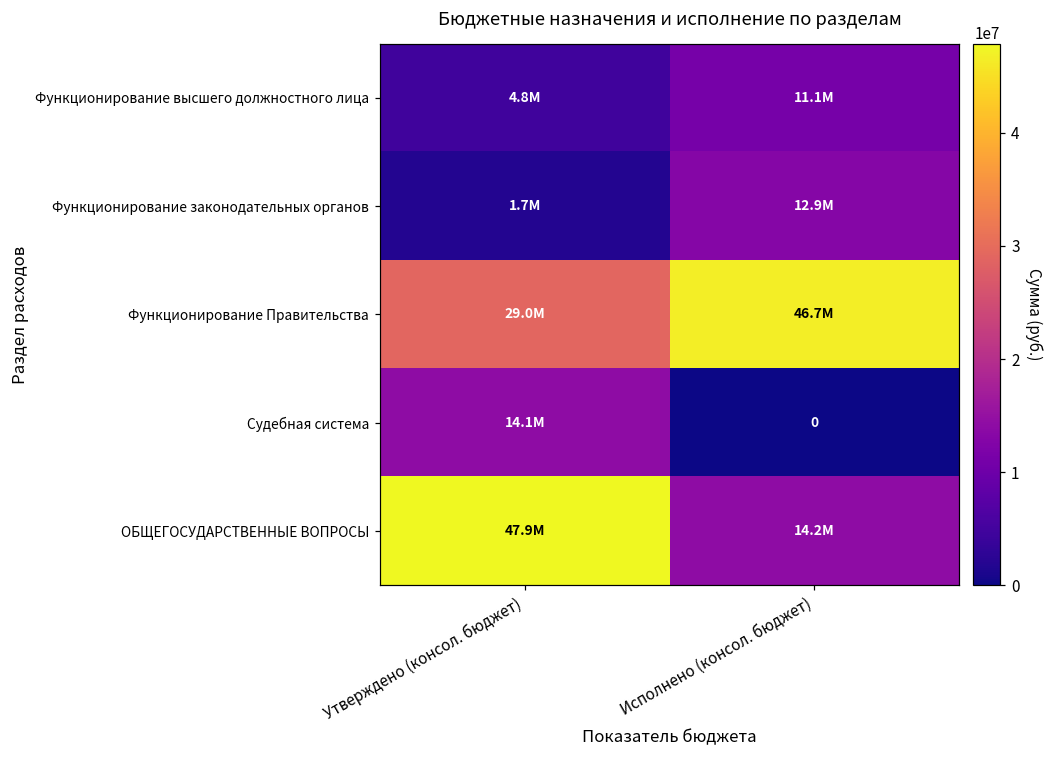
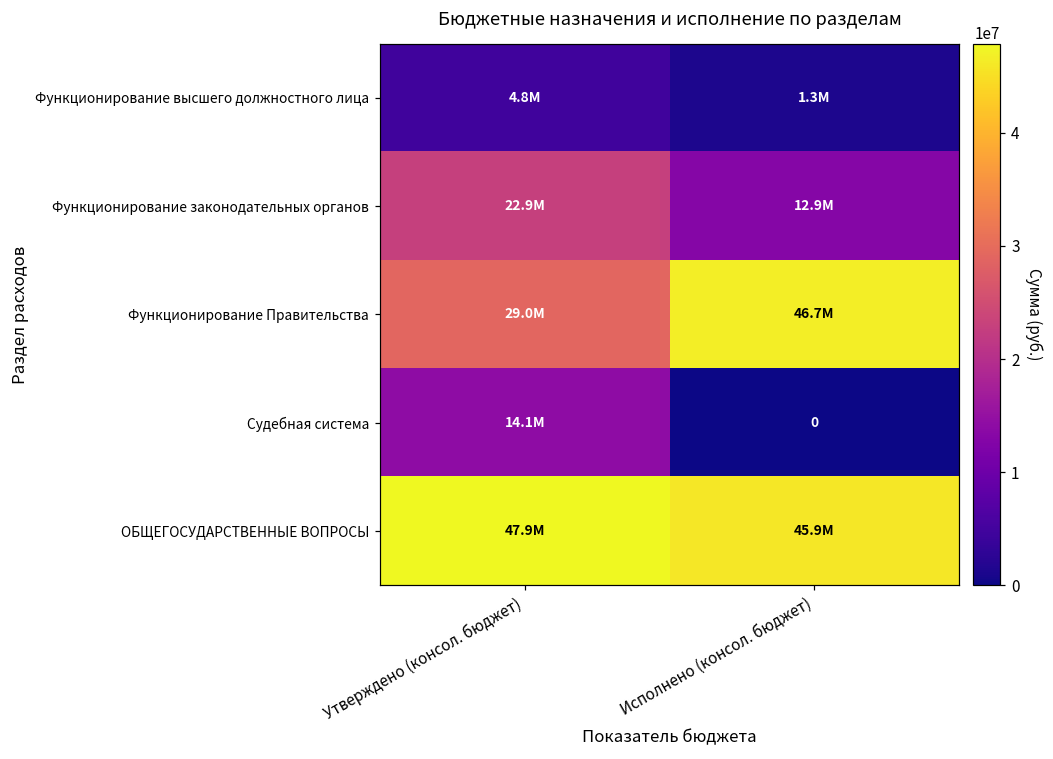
Функционирование высшего должностного лица, Исполнено (консол. бюджет): 11.1M -> 1.3M
Функционирование законодательных органов, Утверждено (консол. бюджет): 1.7M -> 22.9M
ОБЩЕГОСУДАРСТВЕННЫЕ ВОПРОСЫ, Исполнено (консол. бюджет): 14.2M -> 45.9M
